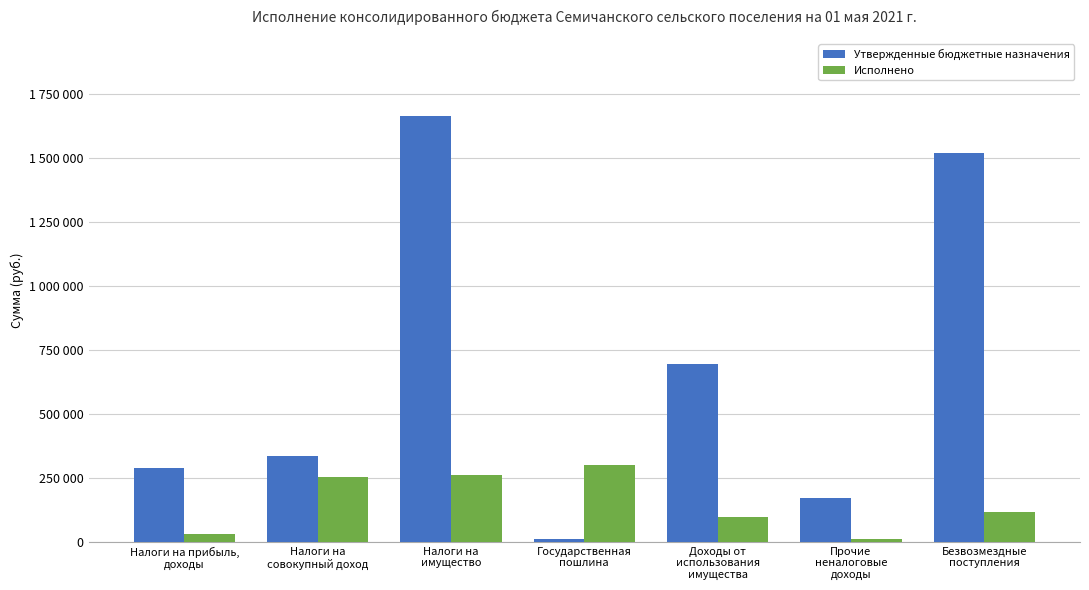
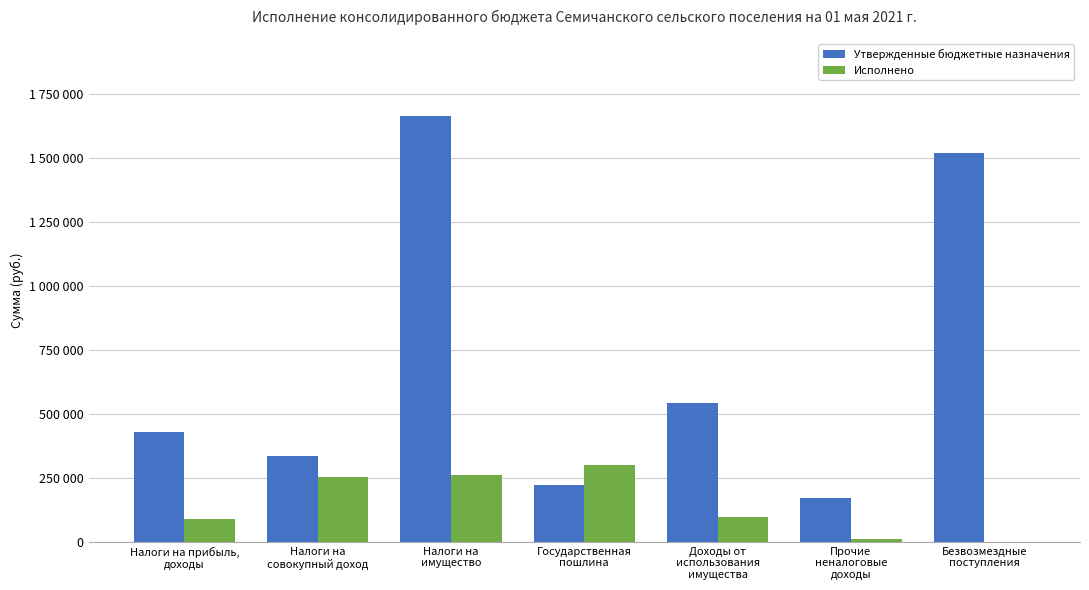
Утвержденные бюджетные назначения, Налоги на прибыль, доходы: 290000 -> 430000
Исполнено, Налоги на прибыль, доходы: 30000 -> 90000
Утвержденные бюджетные назначения, Государственная пошлина: 10000 -> 220000
Утвержденные бюджетные назначения, Доходы от использования имущества: 700000 -> 540000
Исполнено, Безвозмездные поступления: 120000 -> 0
